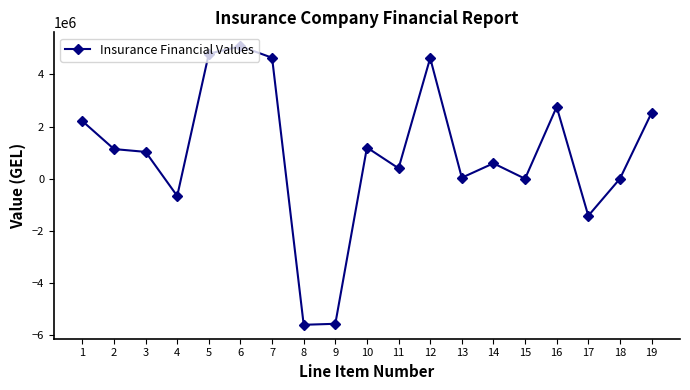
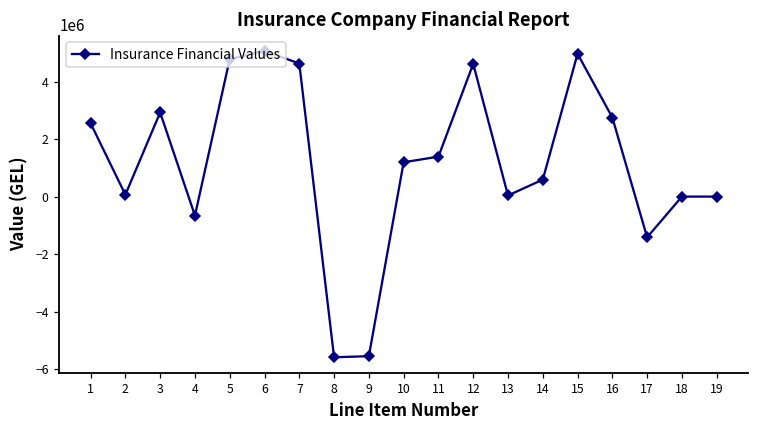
1: 2200000 -> 2600000
2: 1100000 -> 100000
3: 1000000 -> 2900000
11: 400000 -> 1400000
15: 0 -> 5000000
19: 2500000 -> 0
